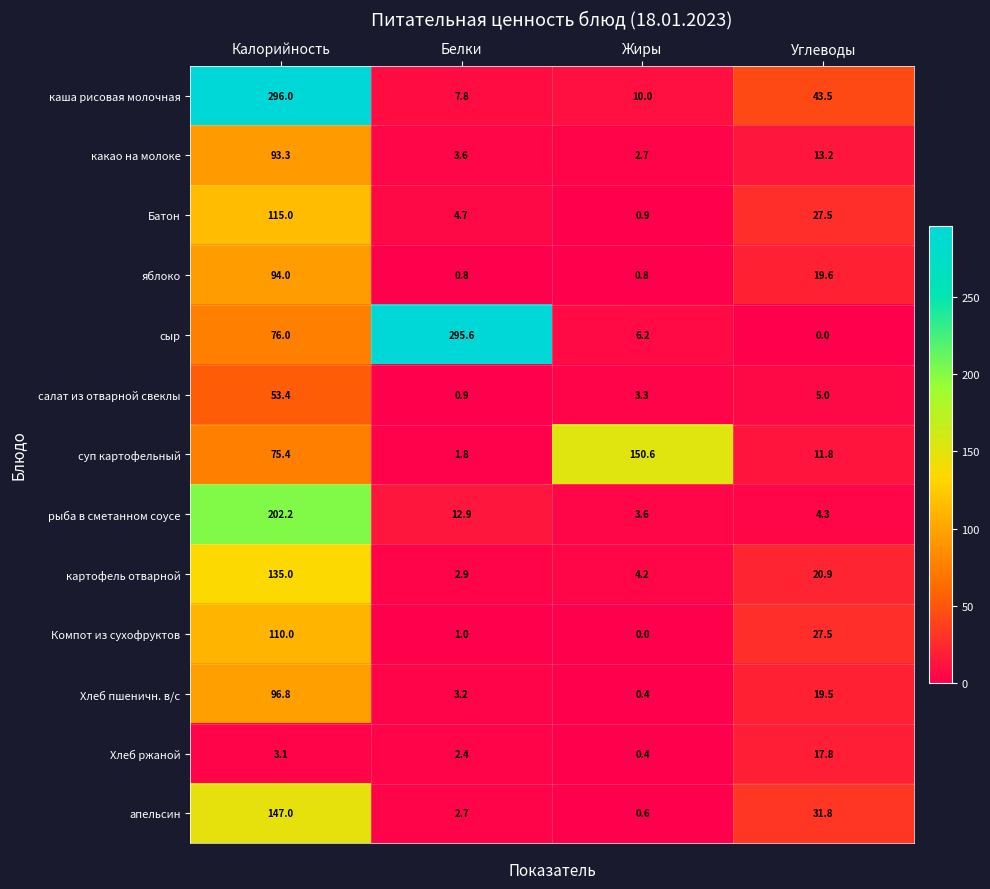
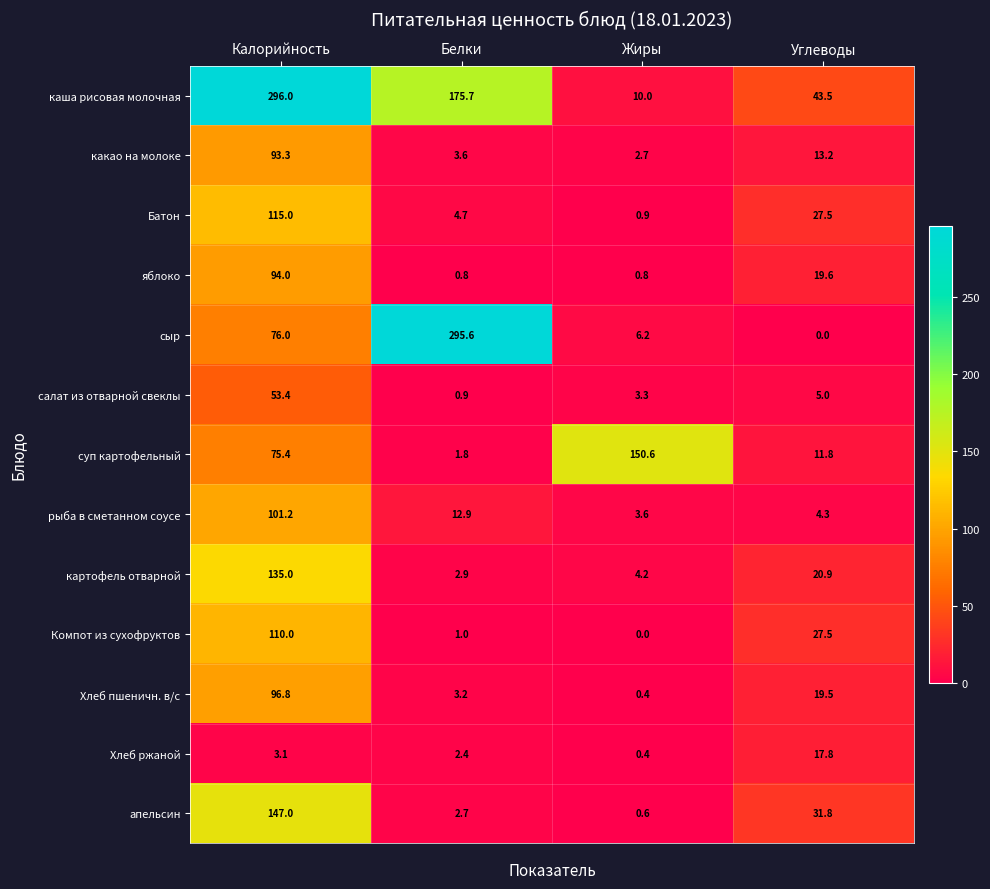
каша рисовая молочная, Белки: 7.8 -> 175.7
рыба в сметанном соусе, Калорийность: 202.2 -> 101.2
